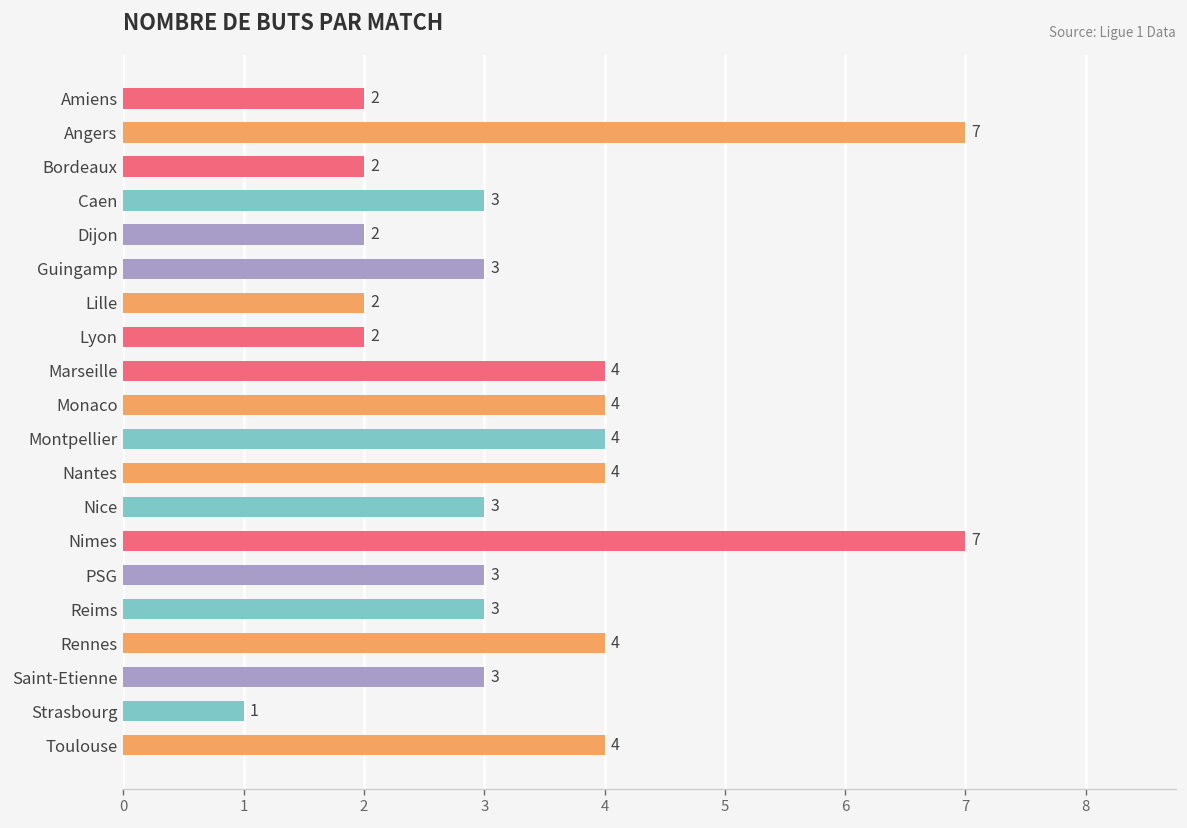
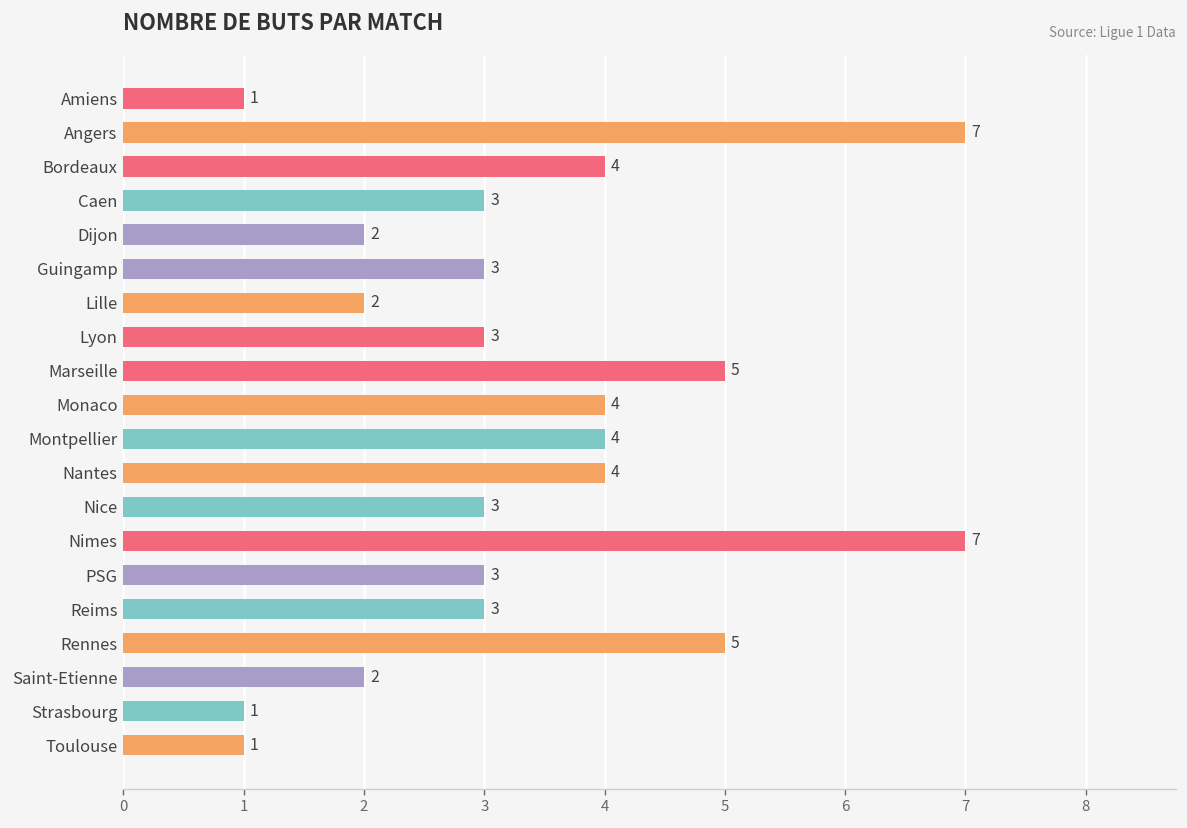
Amiens: 2 -> 1
Bordeaux: 2 -> 4
Lyon: 2 -> 3
Marseille: 4 -> 5
Rennes: 4 -> 5
Saint-Etienne: 3 -> 2
Toulouse: 4 -> 1
